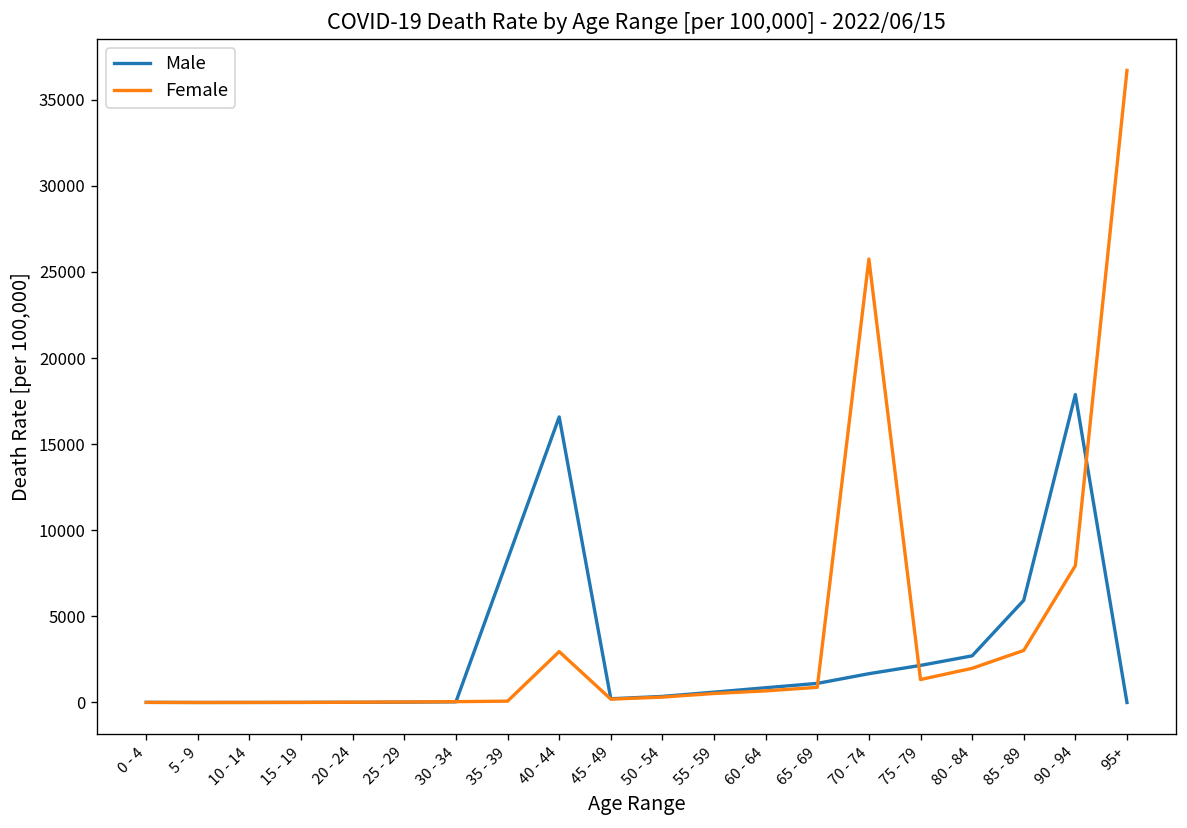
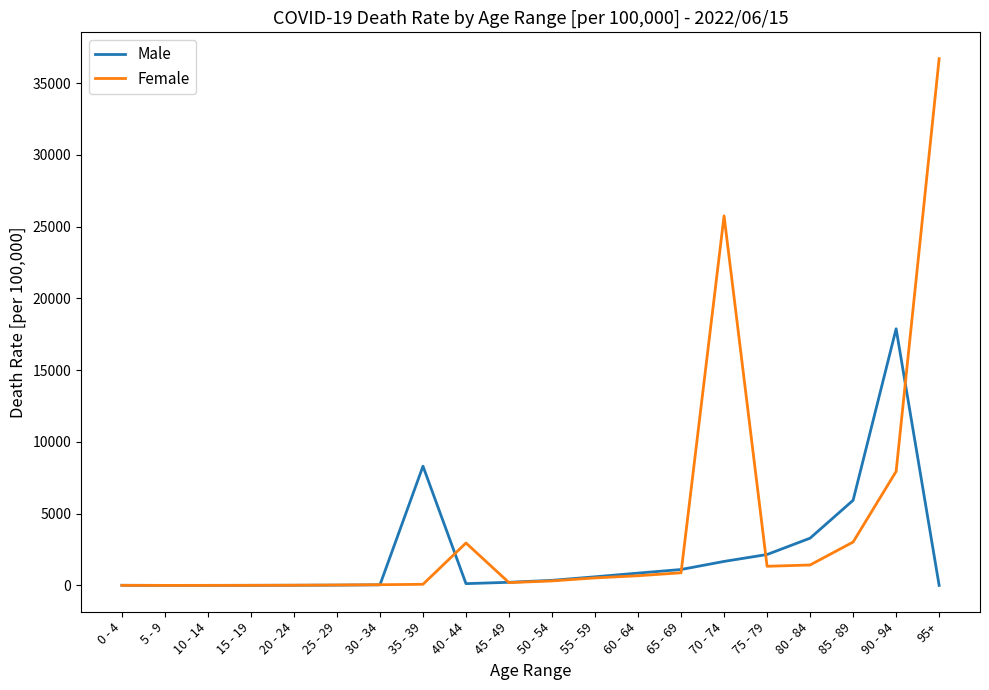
Male, 40 - 44: 16600 -> 100
Male, 80 - 84: 2700 -> 3300
Female, 80 - 84: 2000 -> 1400
